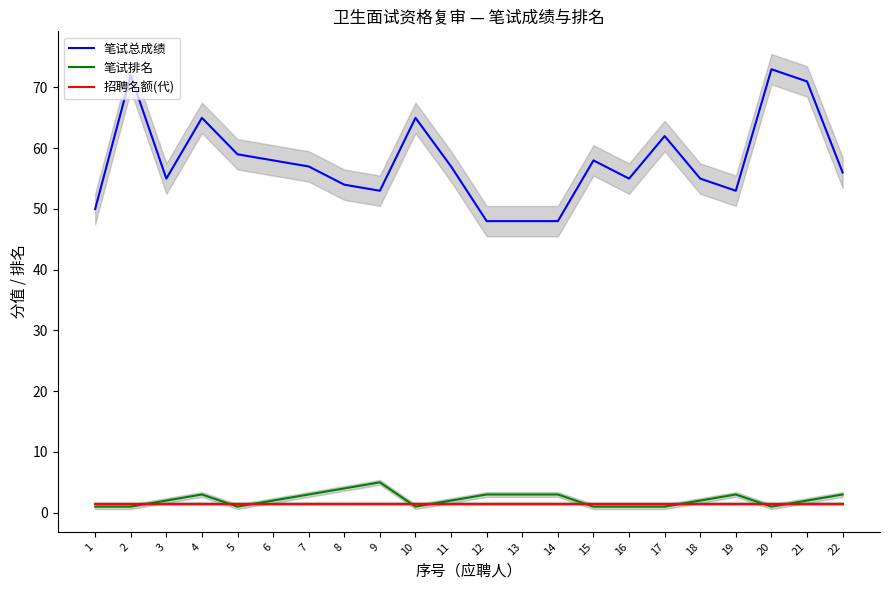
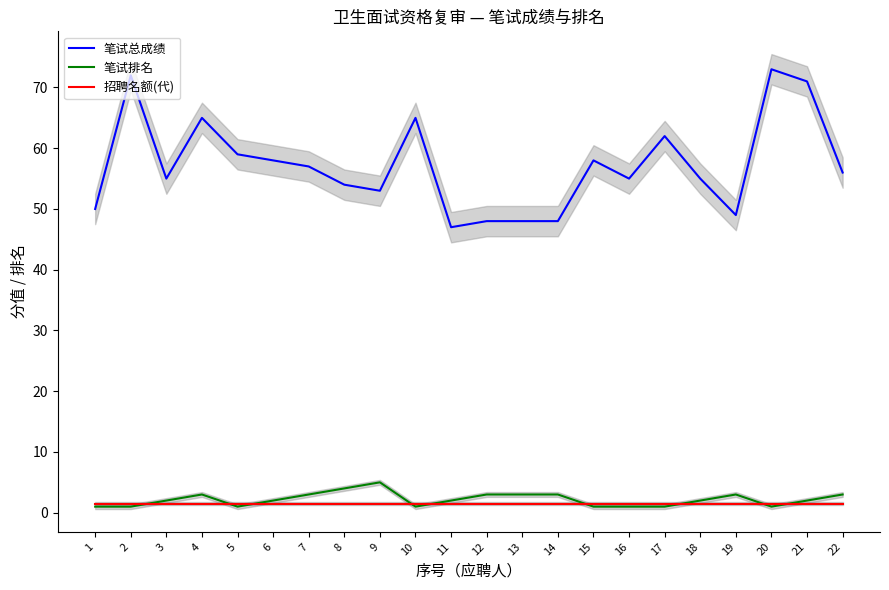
笔试总成绩, 11: 57 -> 47
笔试总成绩, 19: 53 -> 49
